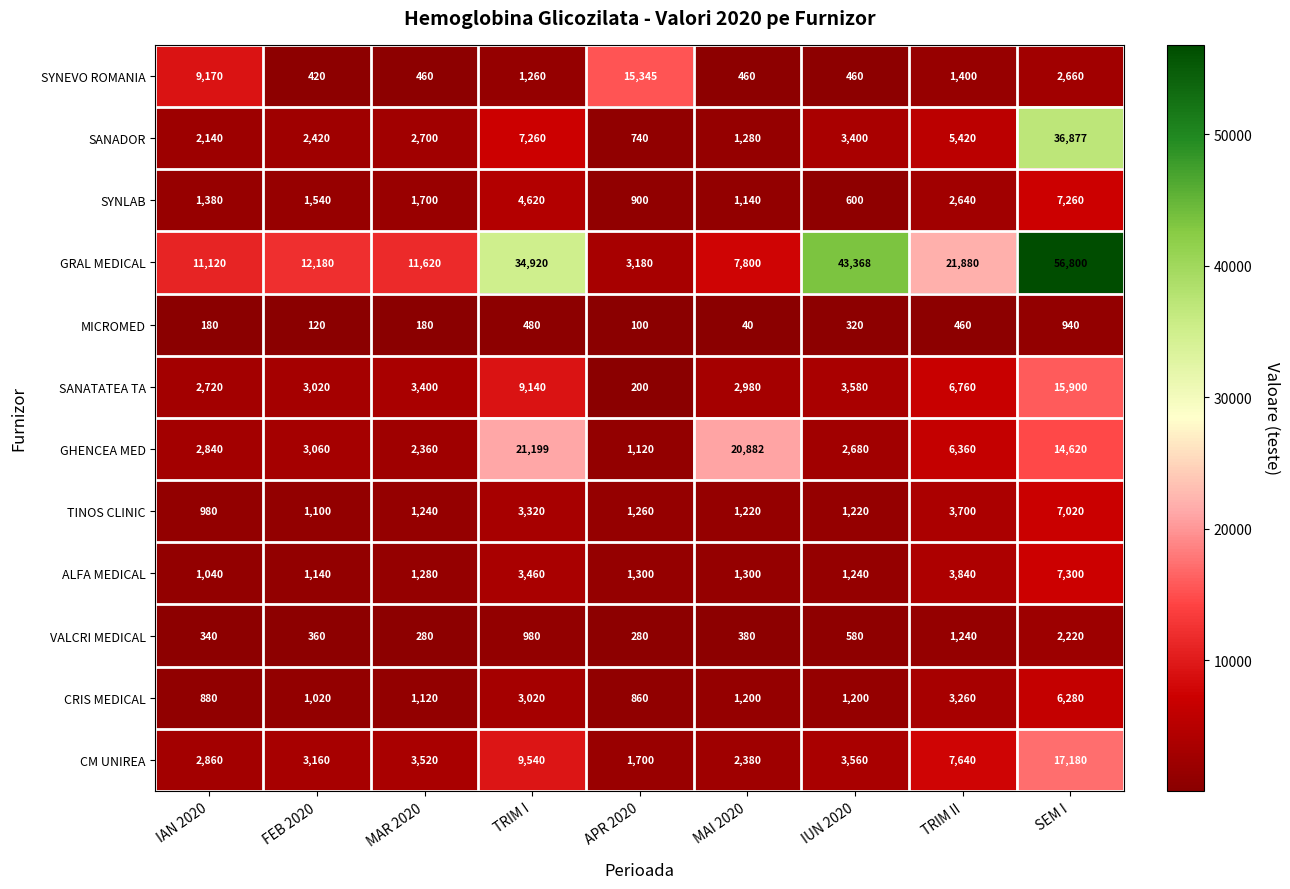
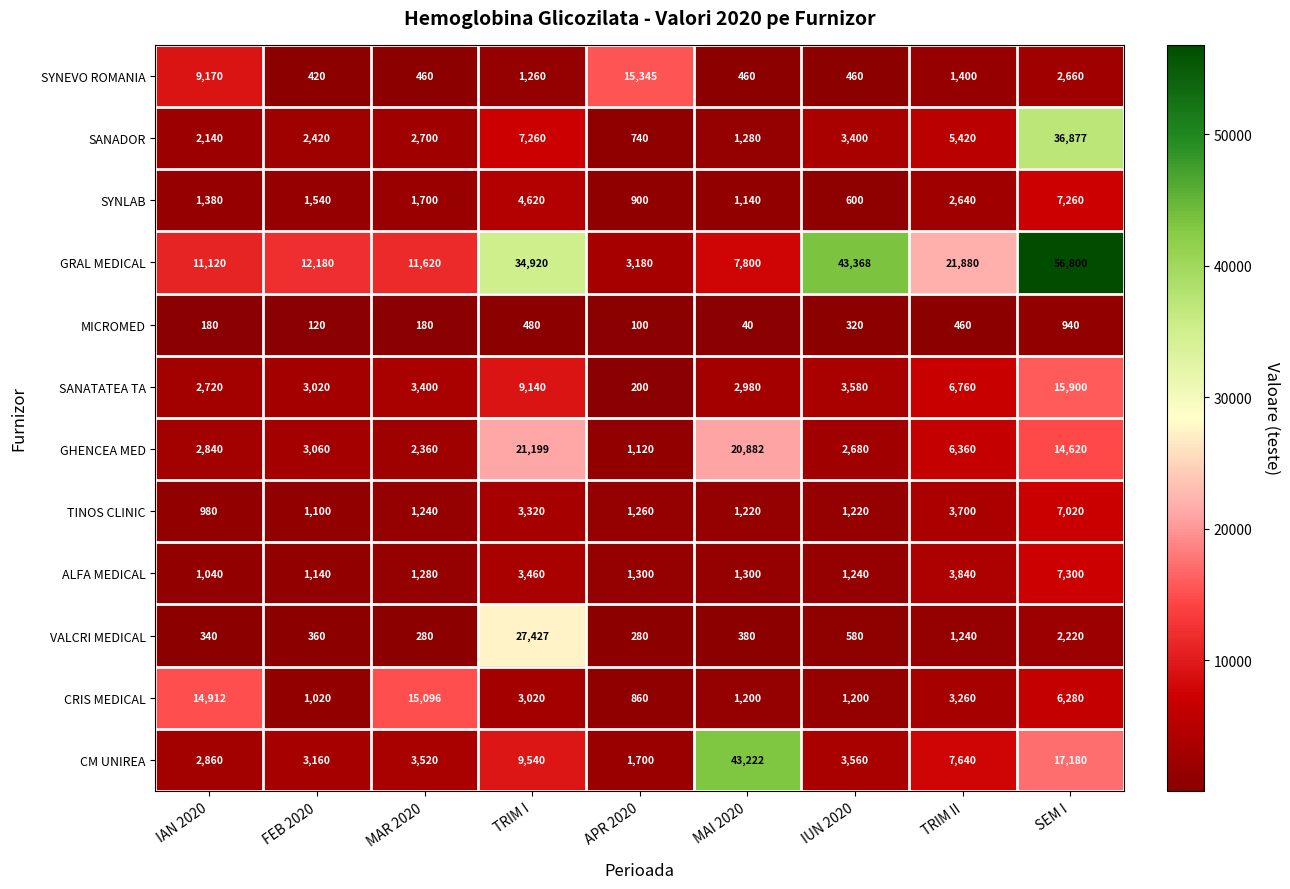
VALCRI MEDICAL, TRIM I: 980 -> 27,427
CRIS MEDICAL, IAN 2020: 880 -> 14,912
CRIS MEDICAL, MAR 2020: 1,120 -> 15,096
CM UNIREA, MAI 2020: 2,380 -> 43,222
